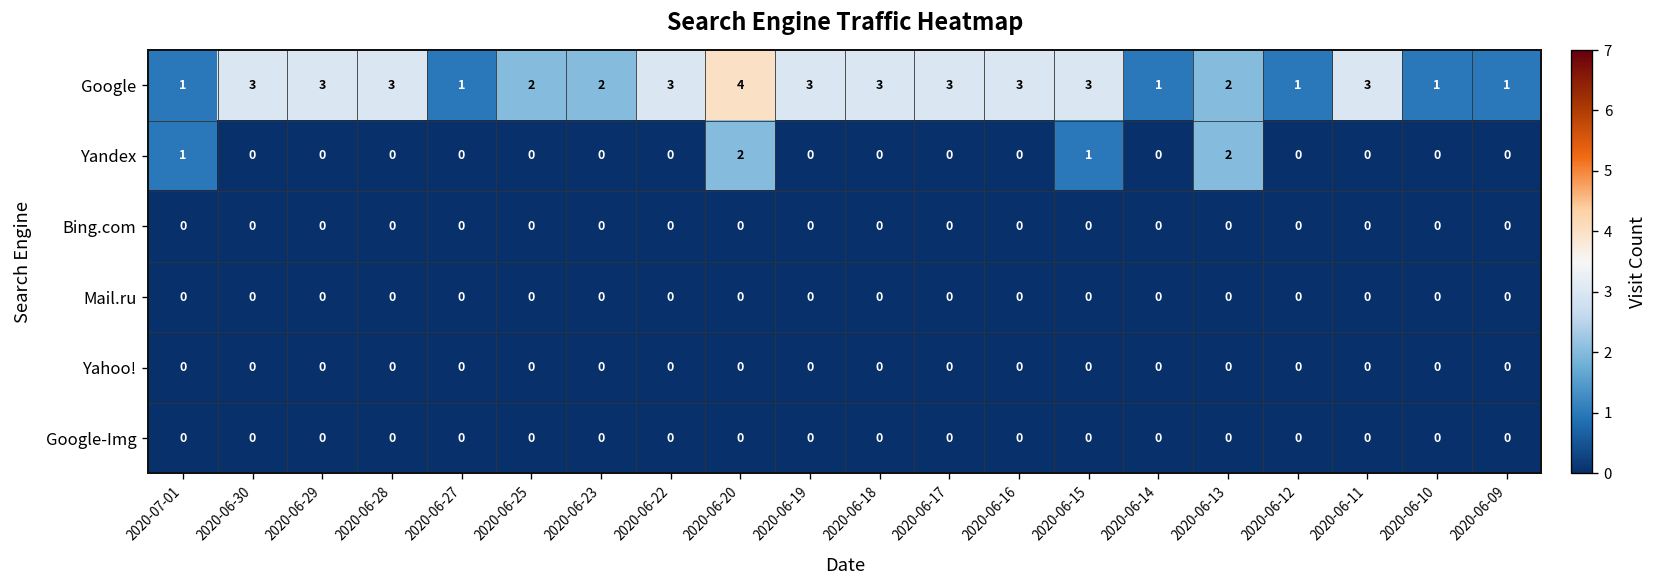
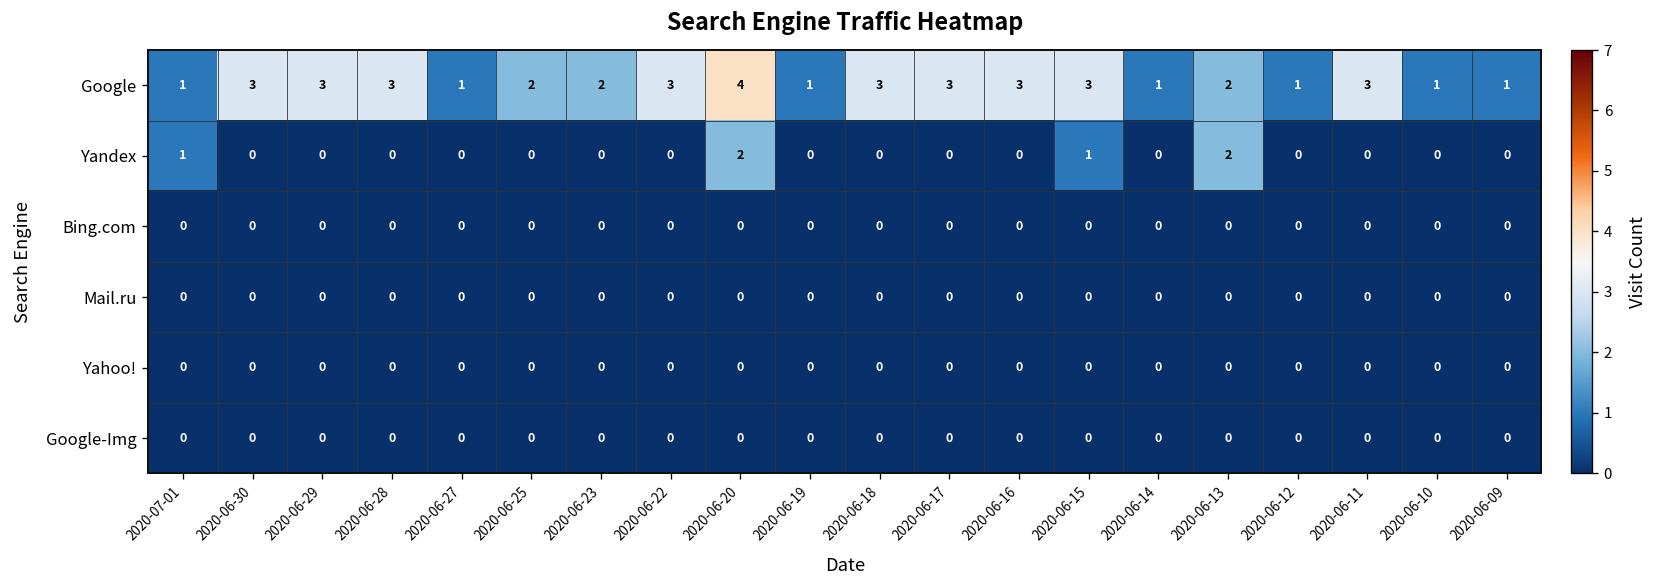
Google, 2020-06-19: 3 -> 1
